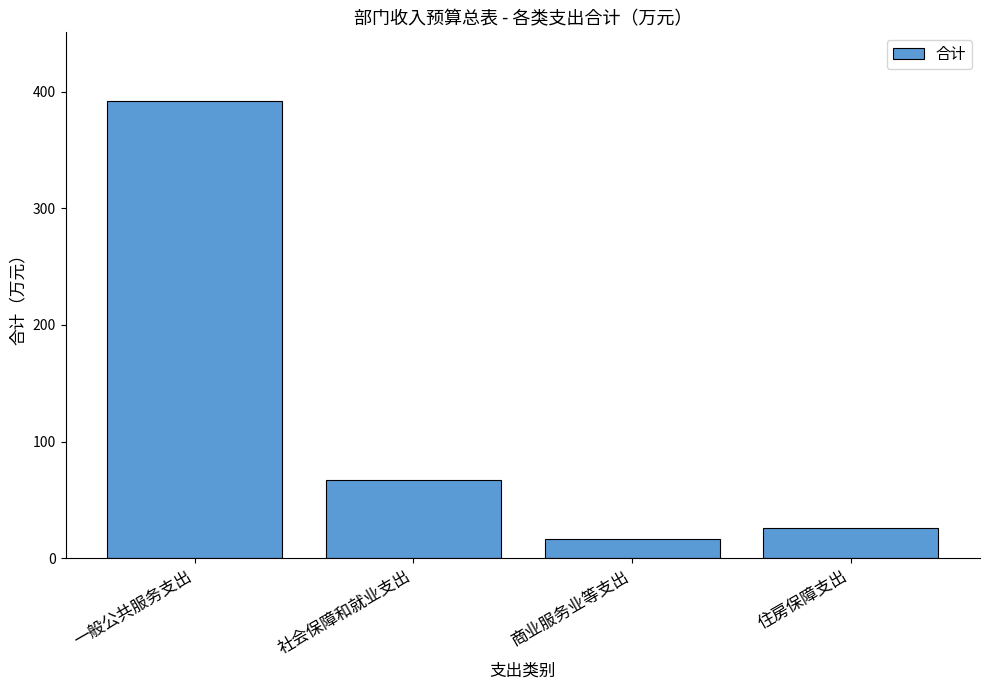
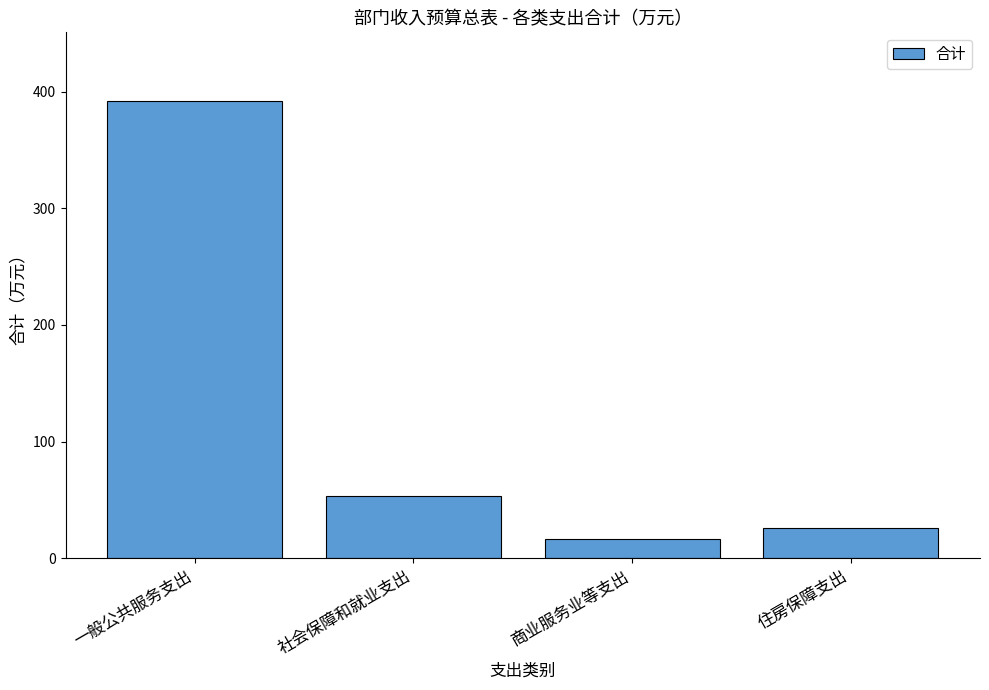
社会保障和就业支出: 67 -> 53
